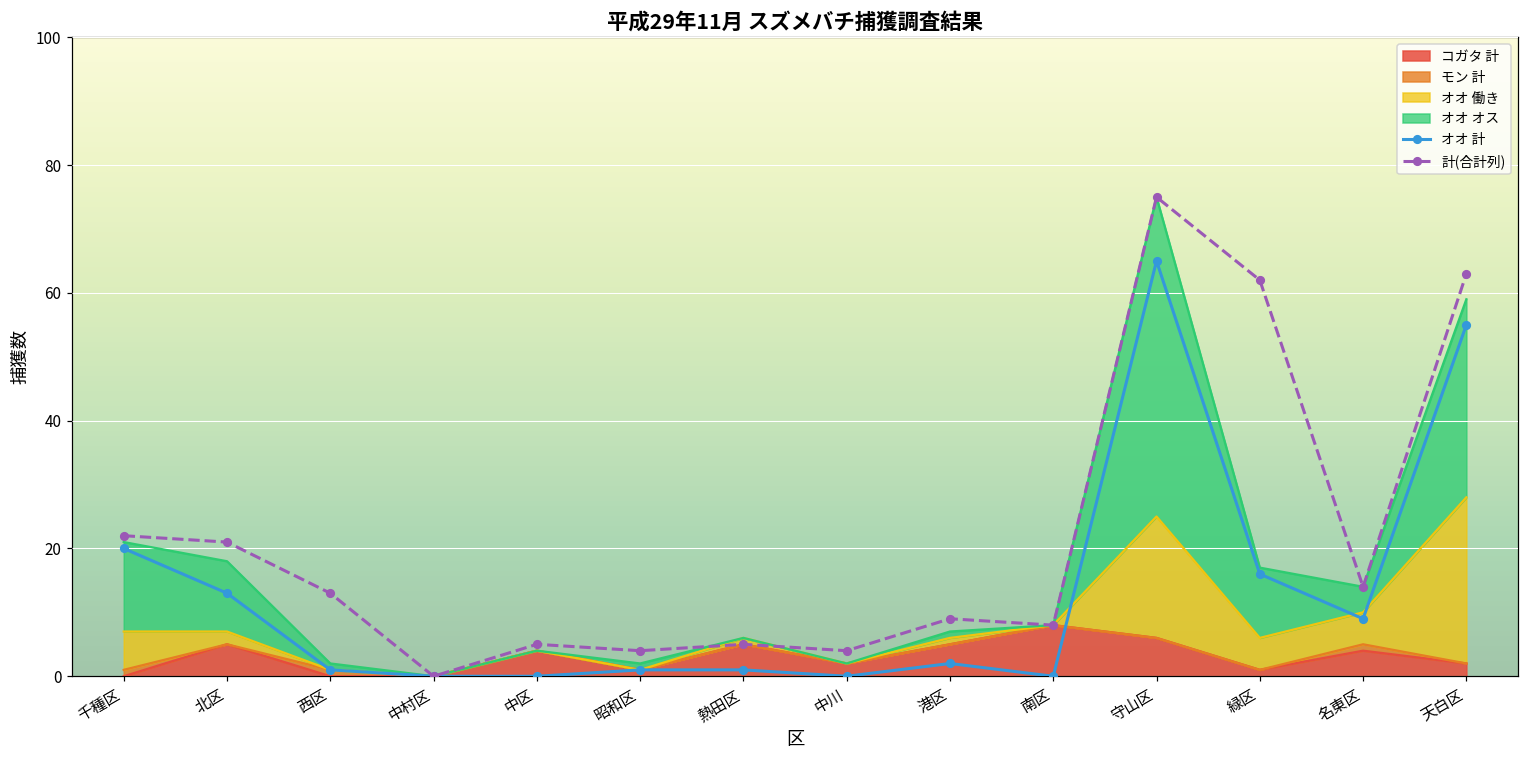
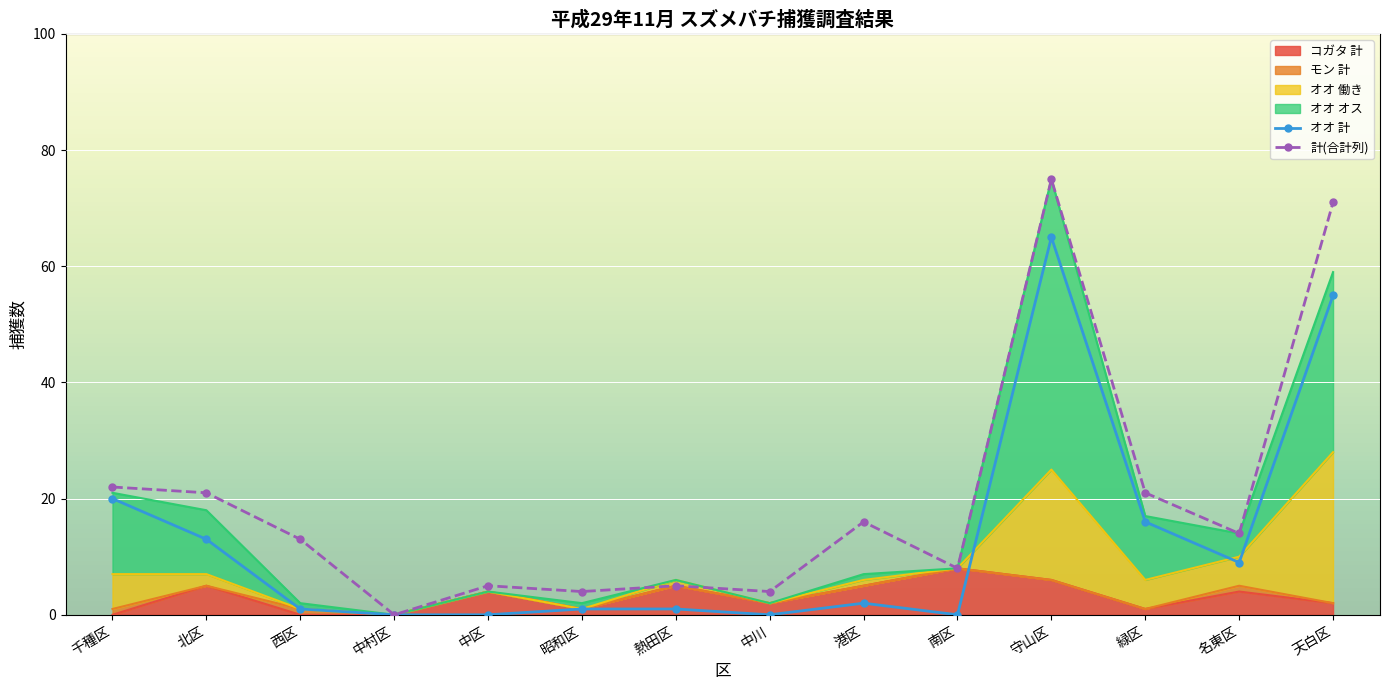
計(合計列), 港区: 9 -> 16
計(合計列), 緑区: 62 -> 21
計(合計列), 天白区: 63 -> 71
